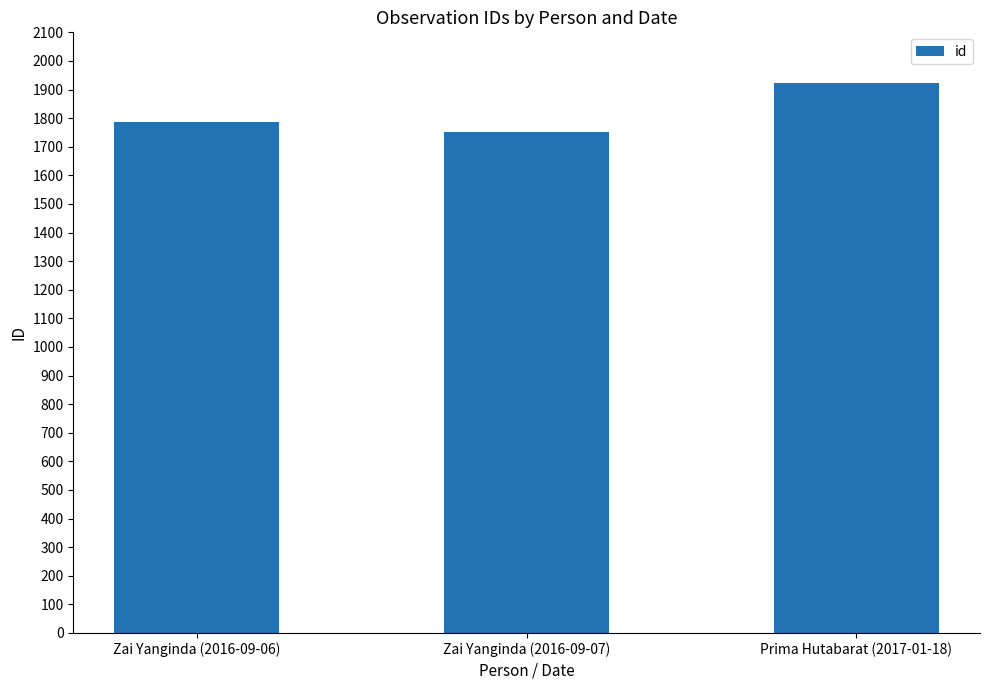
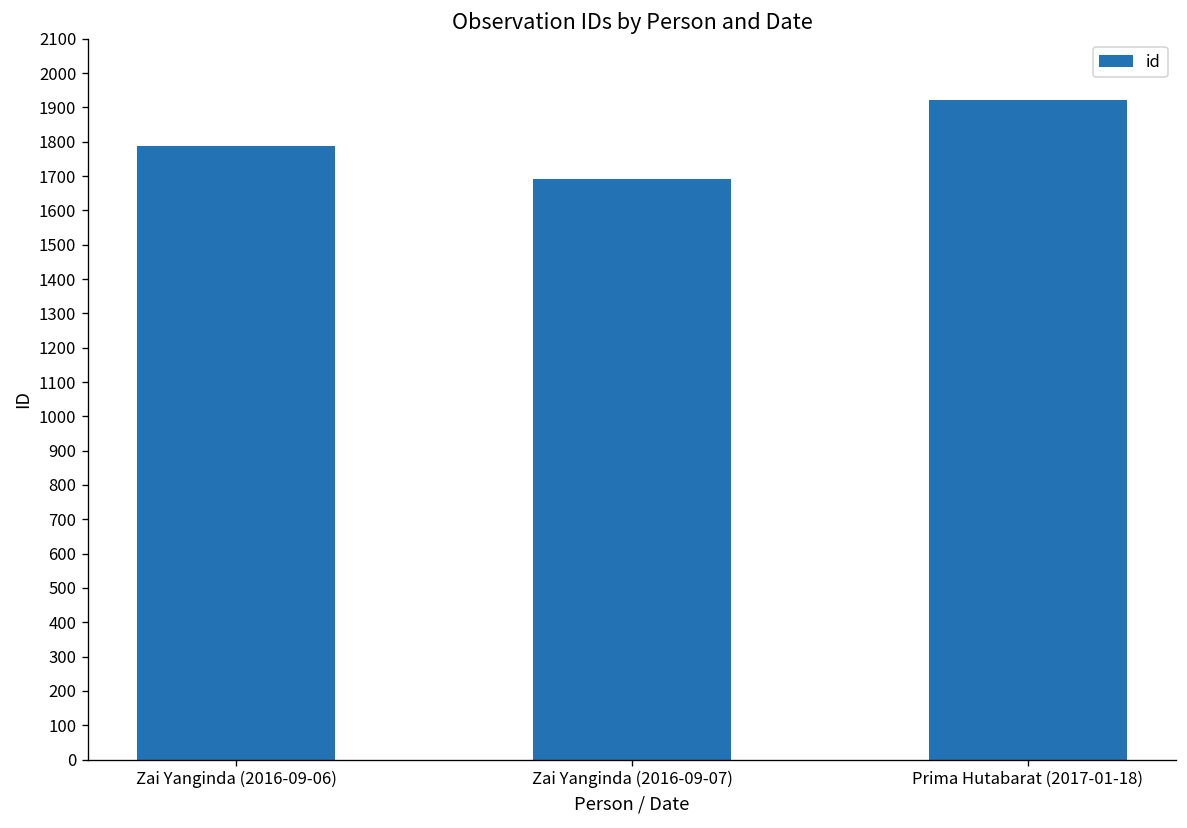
Zai Yanginda (2016-09-07): 1750 -> 1690
